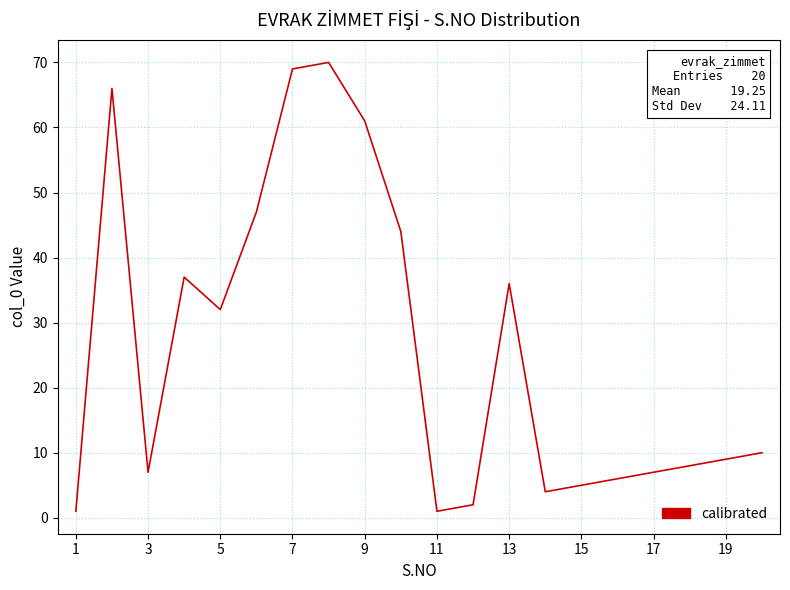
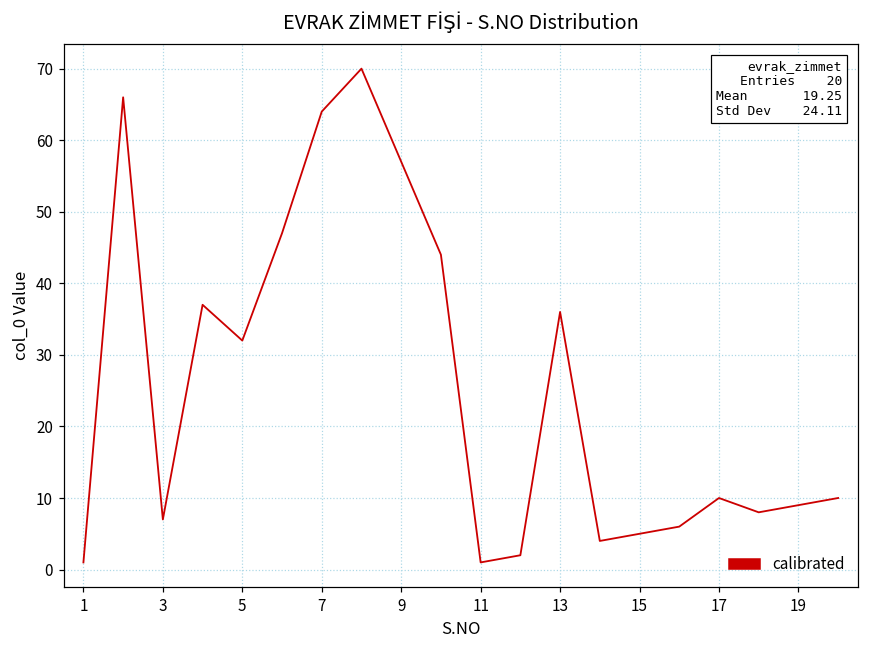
7: 69 -> 64
9: 61 -> 57
17: 7 -> 10
